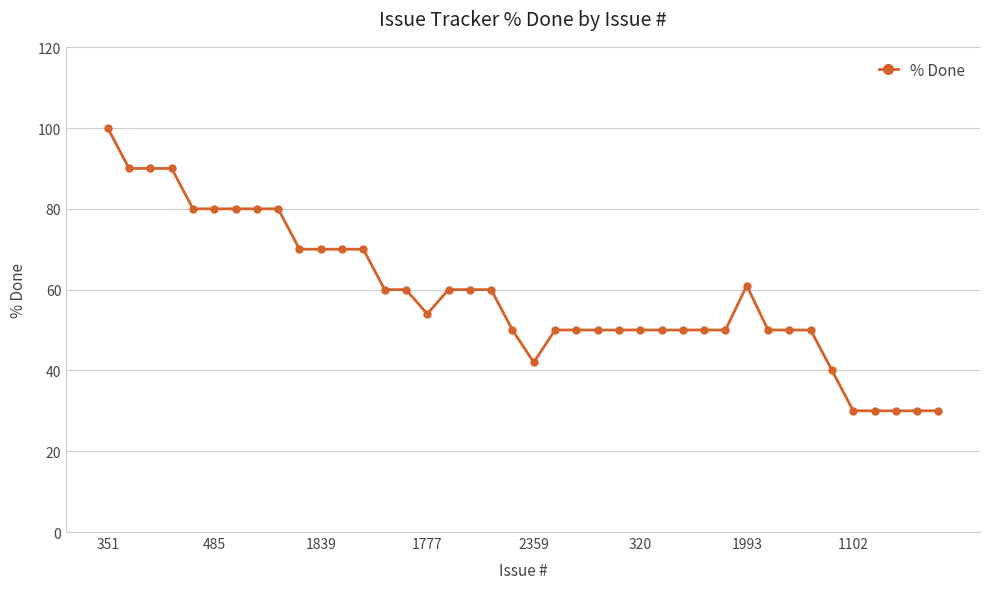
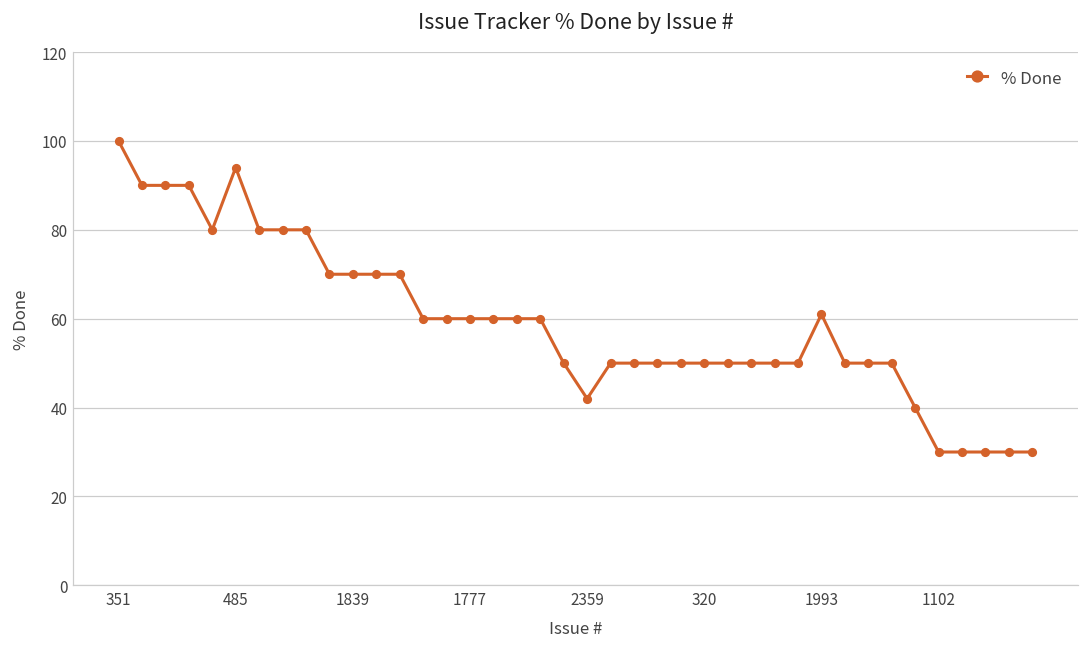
485: 80 -> 94
1777: 54 -> 60
